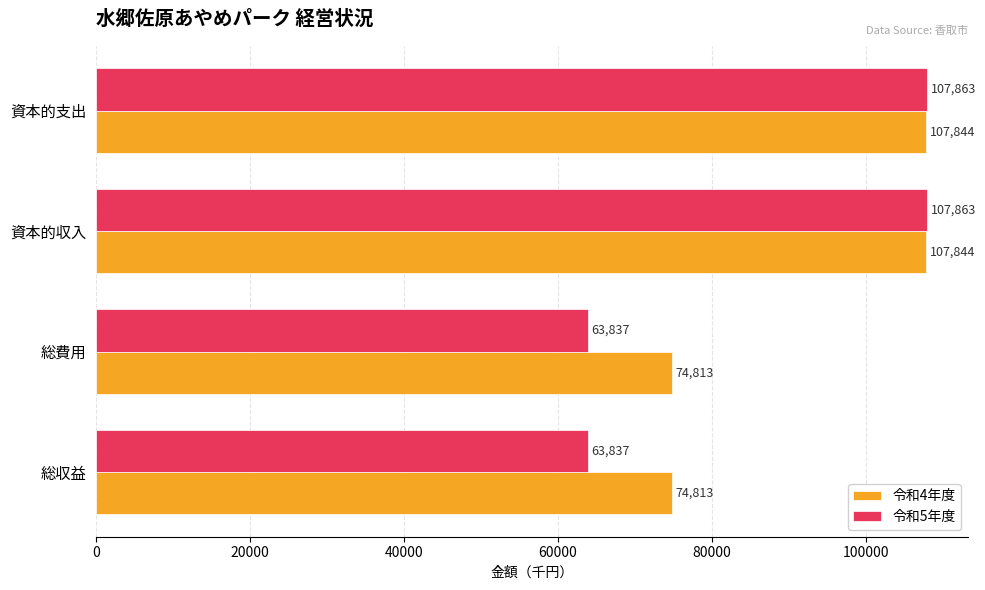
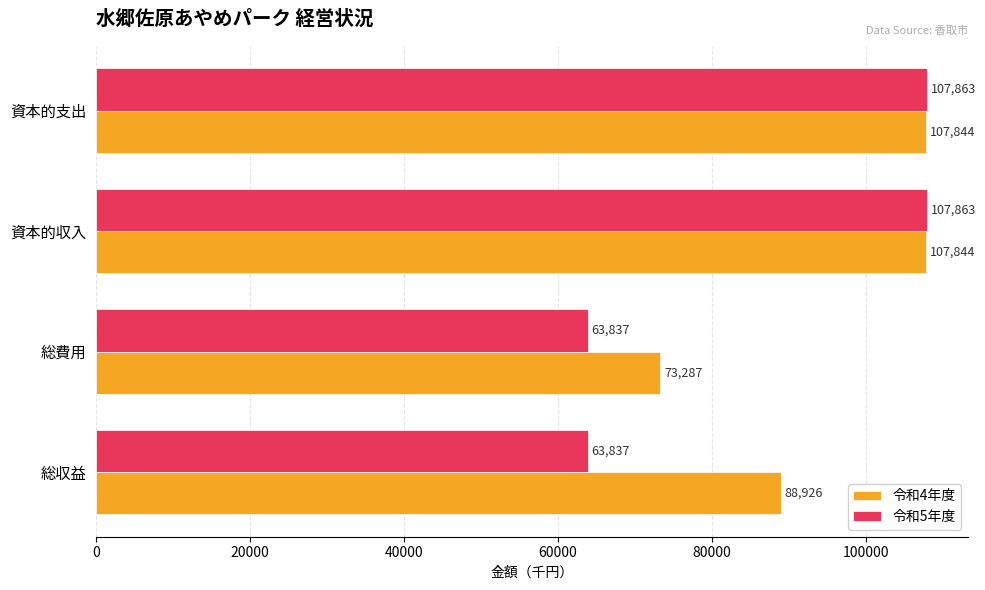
令和4年度, 総費用: 74,813 -> 73,287
令和4年度, 総収益: 74,813 -> 88,926
